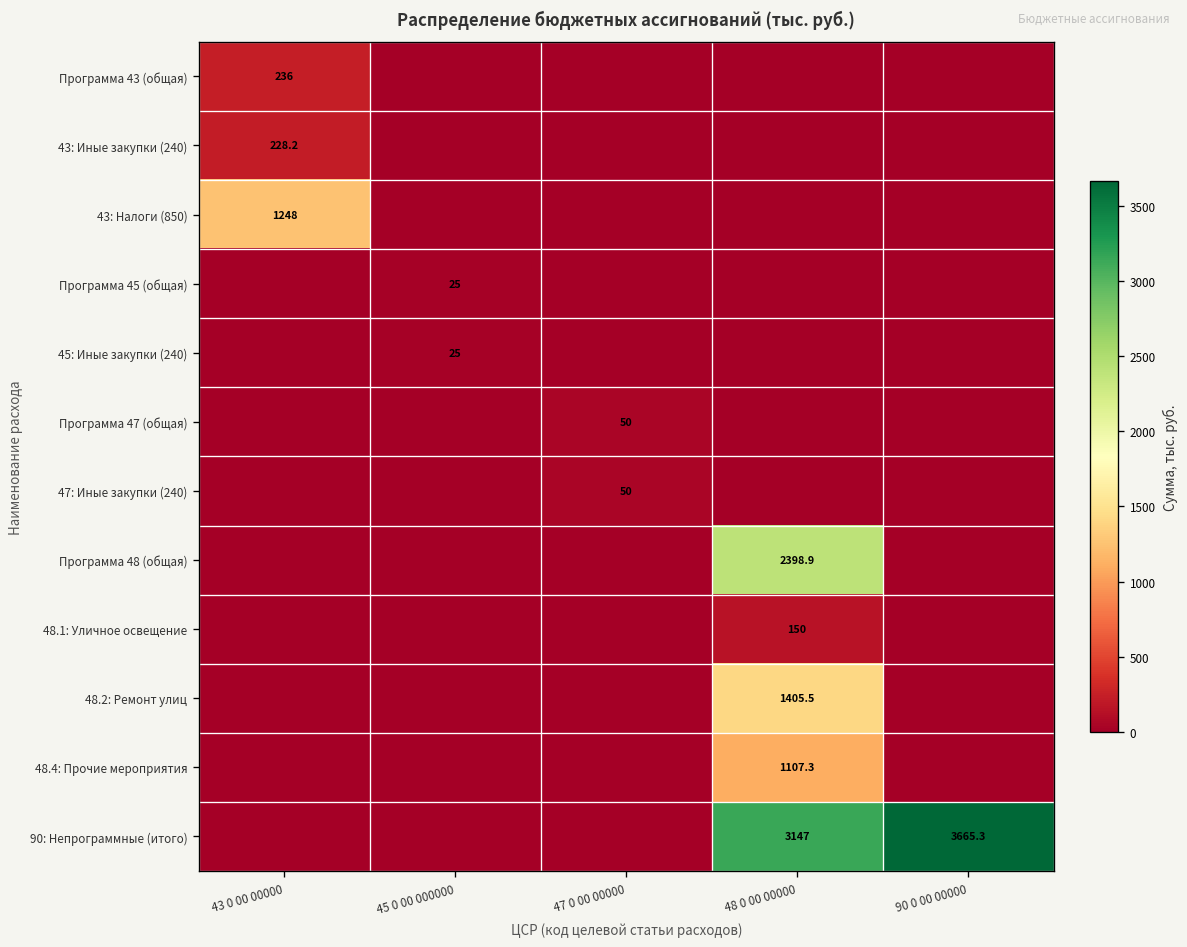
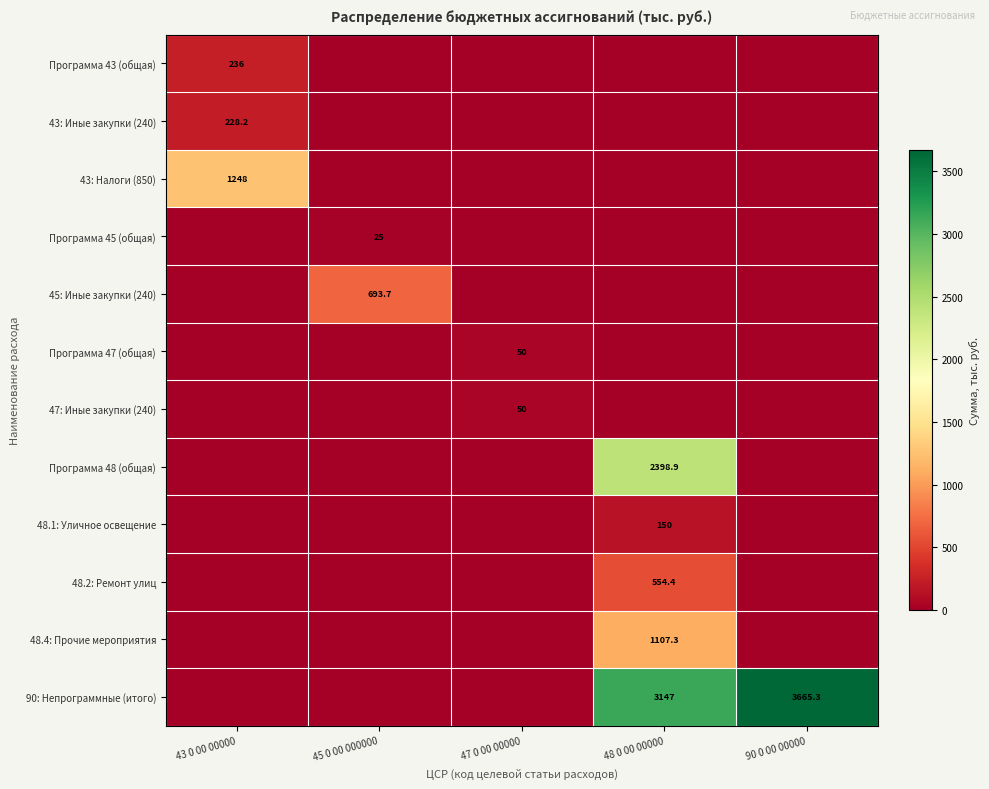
45: Иные закупки (240), 45 0 00 000000: 25 -> 693.7
48.2: Ремонт улиц, 48 0 00 00000: 1405.5 -> 554.4
